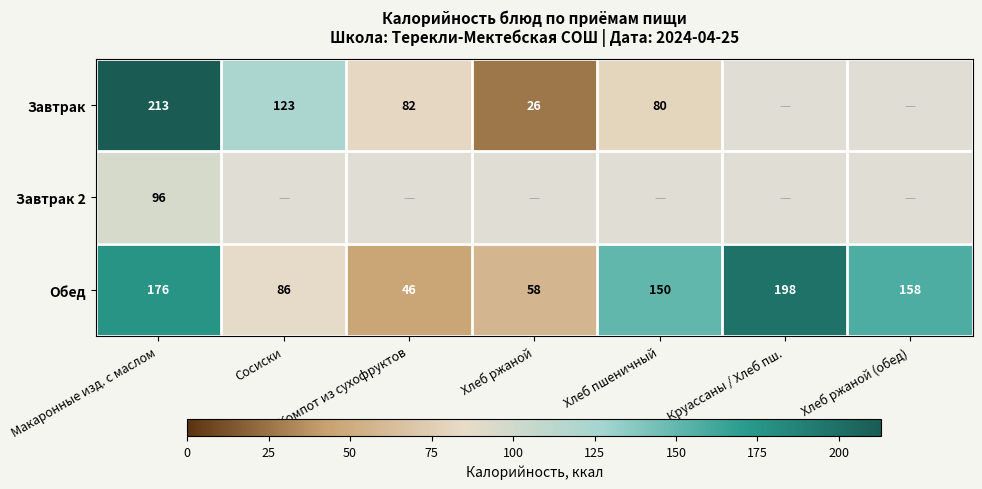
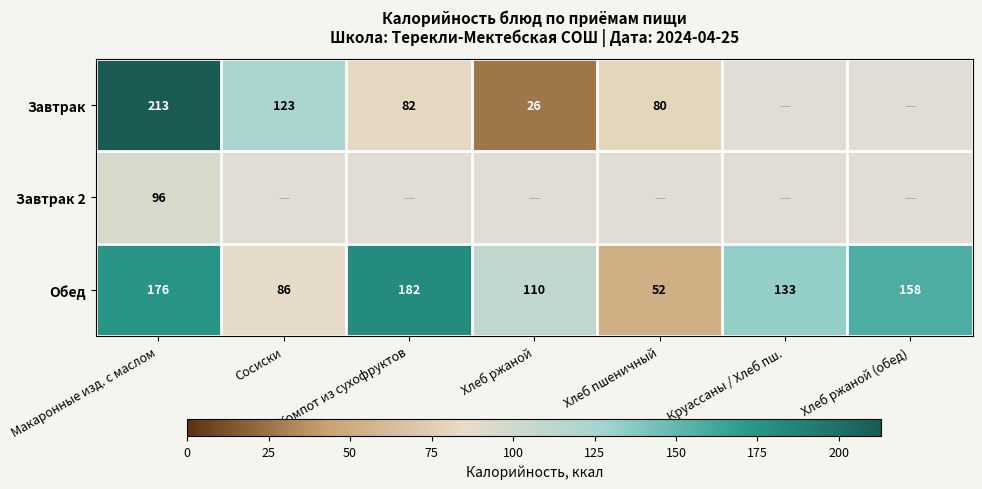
Обед, Компот из сухофруктов: 46 -> 182
Обед, Хлеб ржаной: 58 -> 110
Обед, Хлеб пшеничный: 150 -> 52
Обед, Круассаны / Хлеб пш.: 198 -> 133
